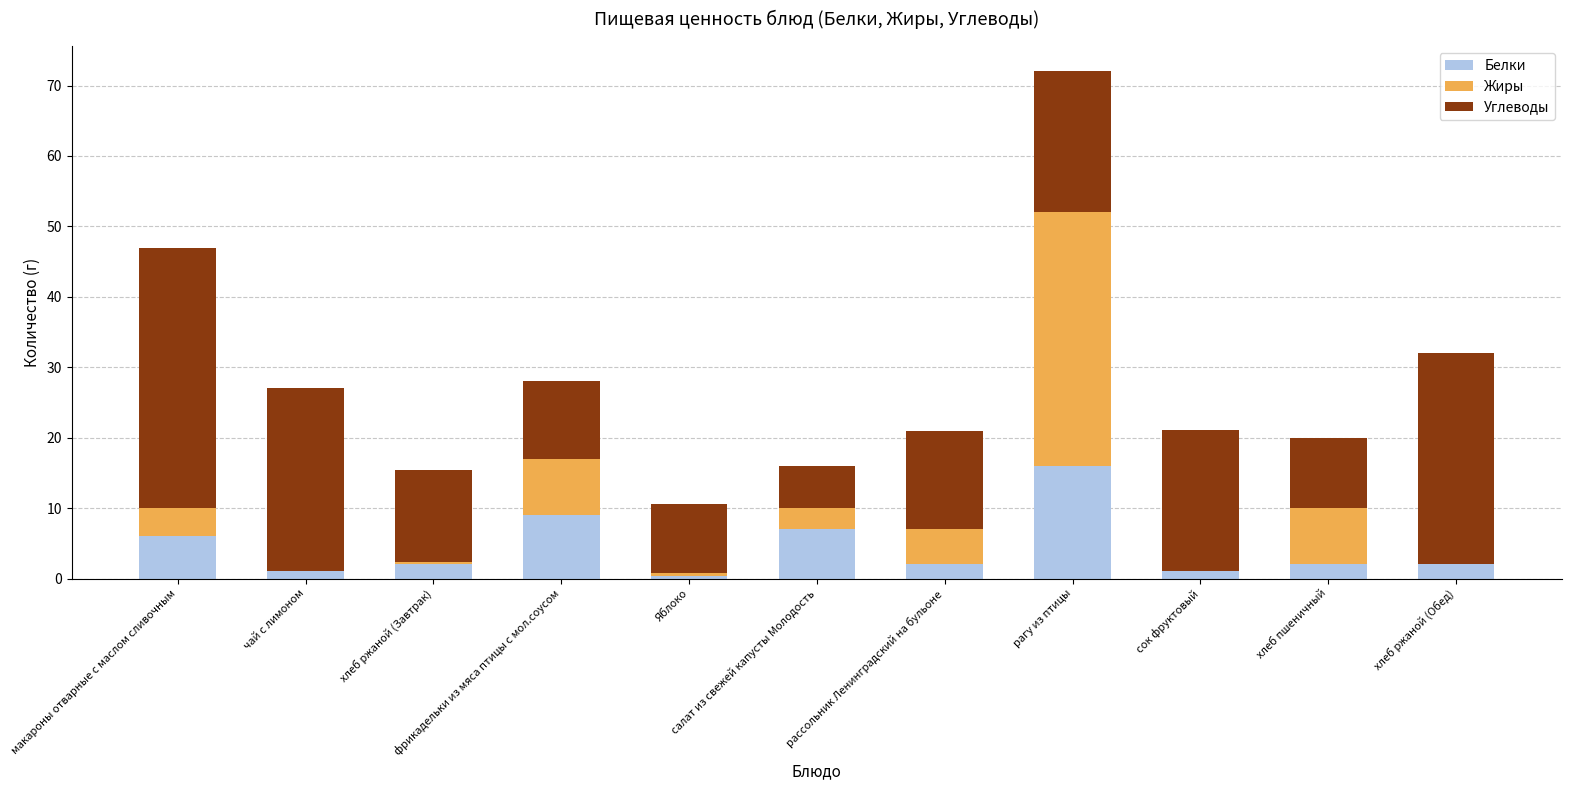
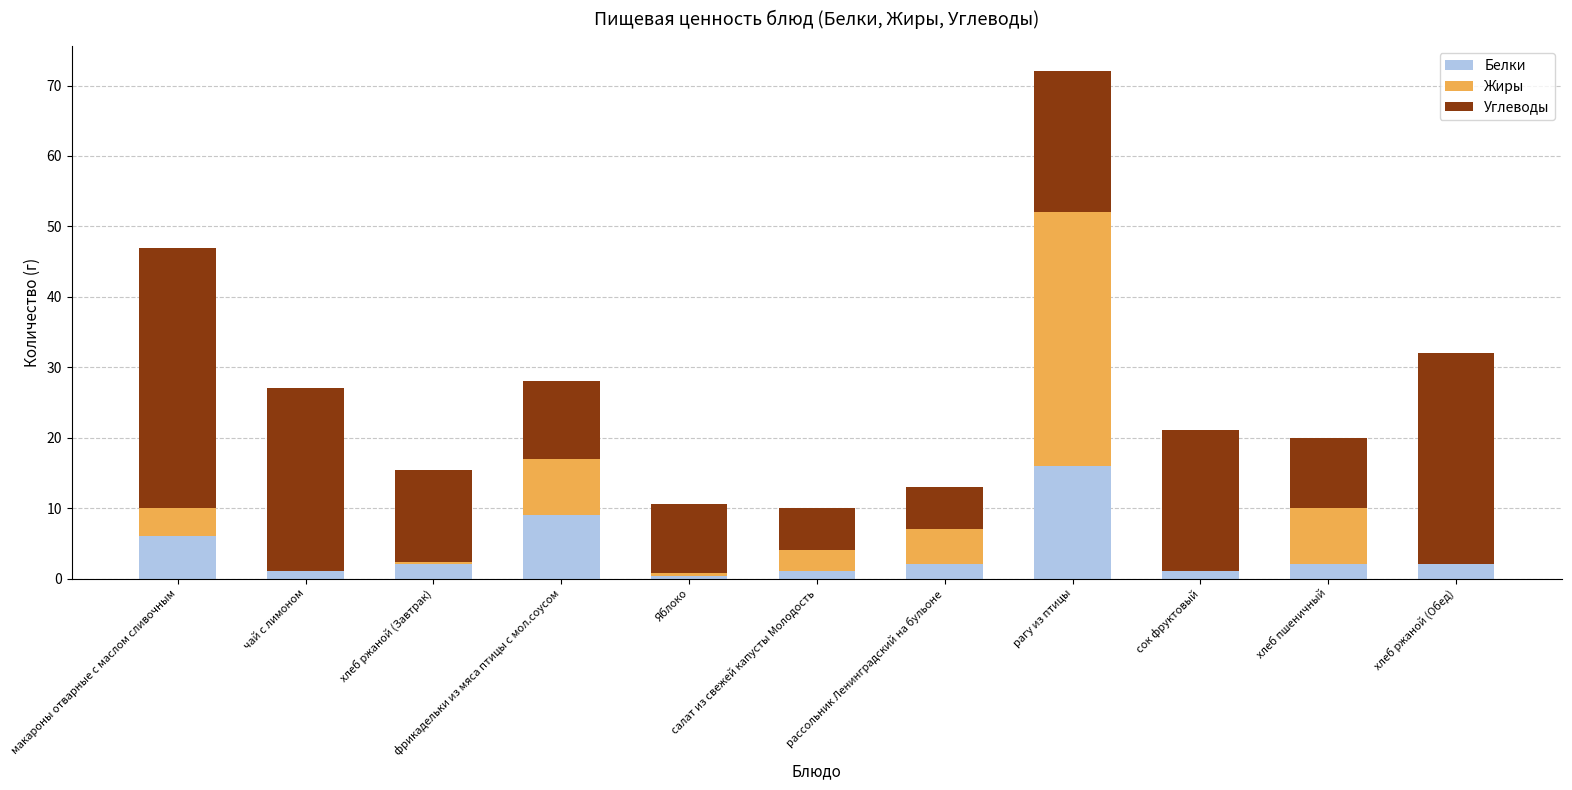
Белки, салат из свежей капусты Молодость: 7 -> 1
Углеводы, рассольник Ленинградский на бульоне: 14 -> 6
